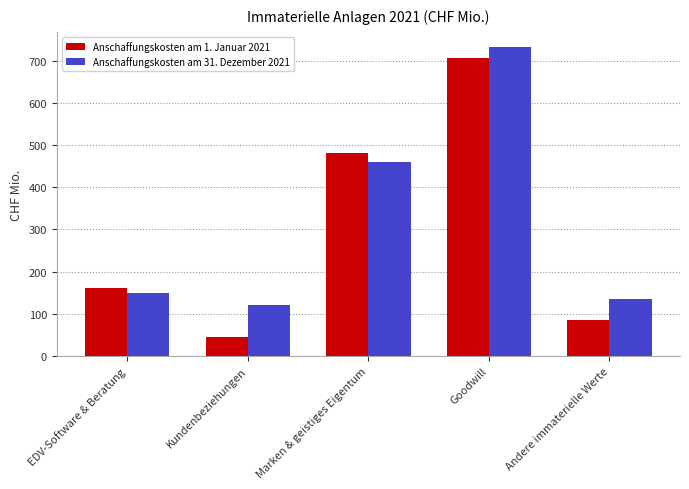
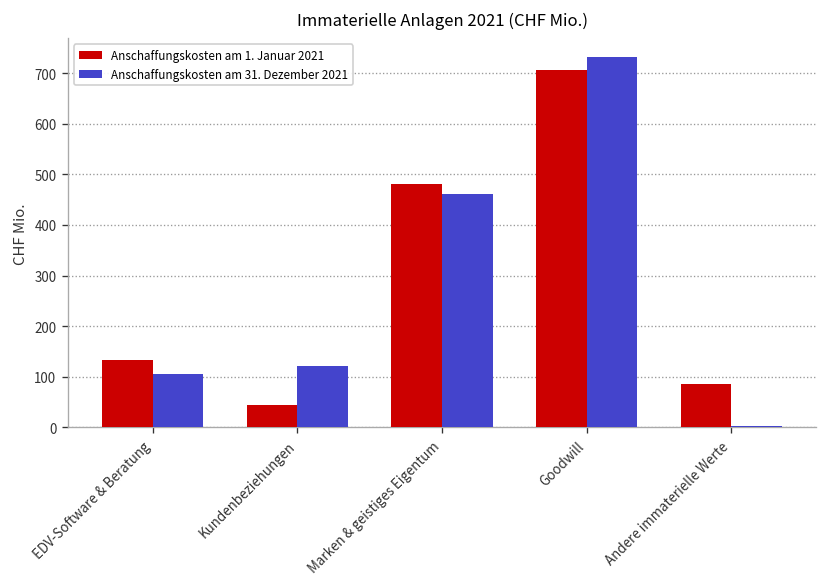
Anschaffungskosten am 1. Januar 2021, EDV-Software & Beratung: 160 -> 130
Anschaffungskosten am 31. Dezember 2021, EDV-Software & Beratung: 150 -> 110
Anschaffungskosten am 31. Dezember 2021, Andere immaterielle Werte: 140 -> 0
